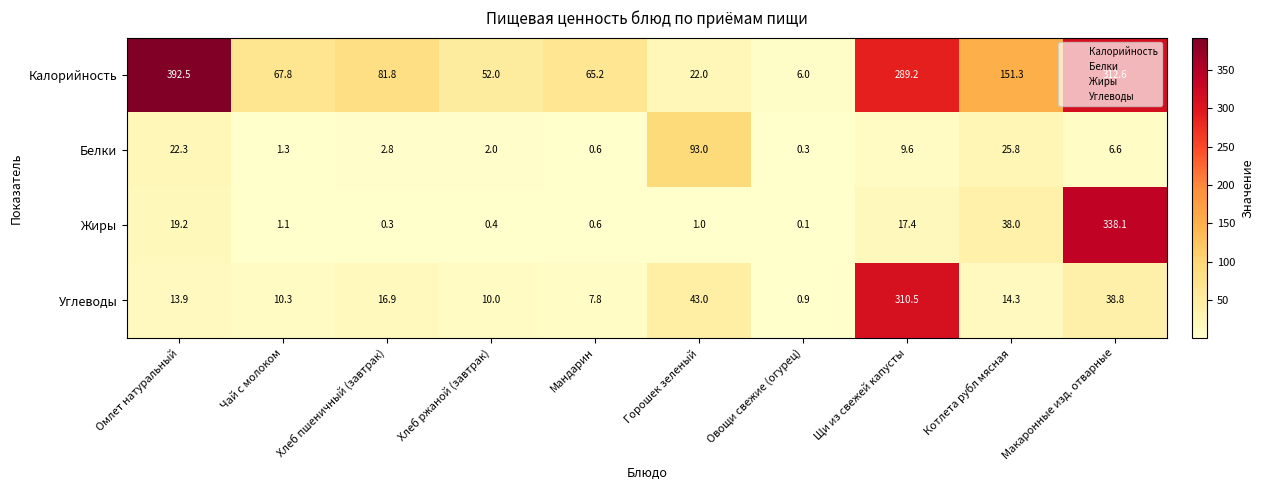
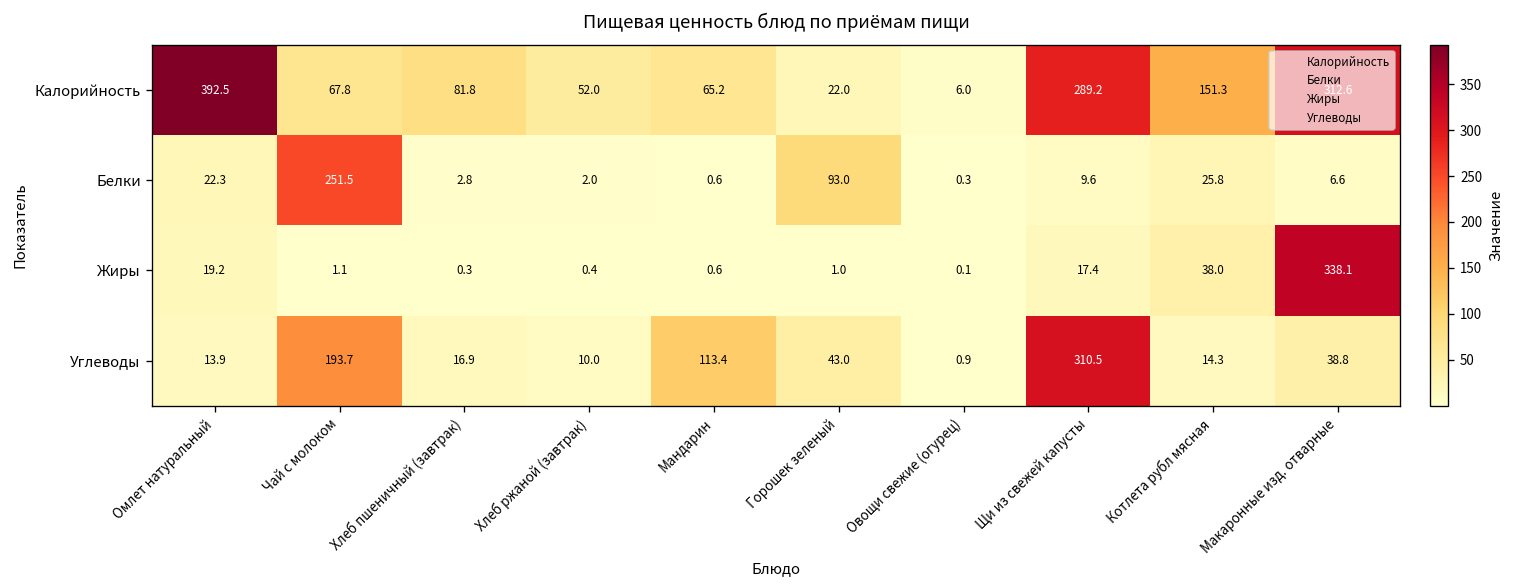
Белки, Чай с молоком: 1.3 -> 251.5
Углеводы, Чай с молоком: 10.3 -> 193.7
Углеводы, Мандарин: 7.8 -> 113.4
